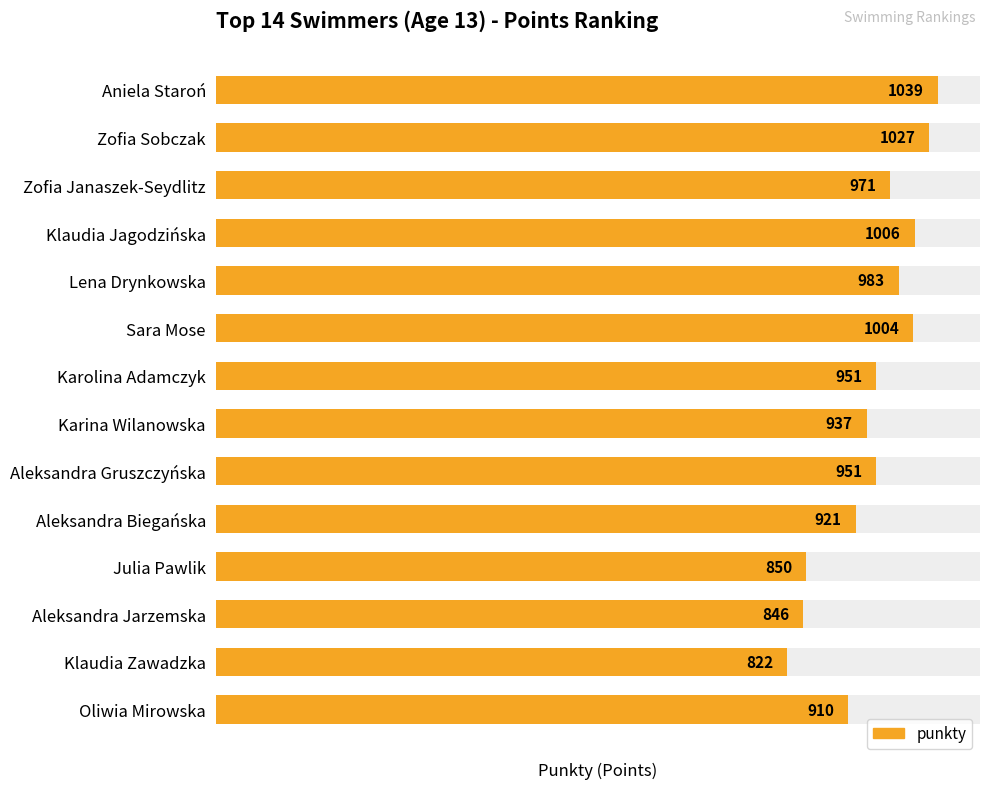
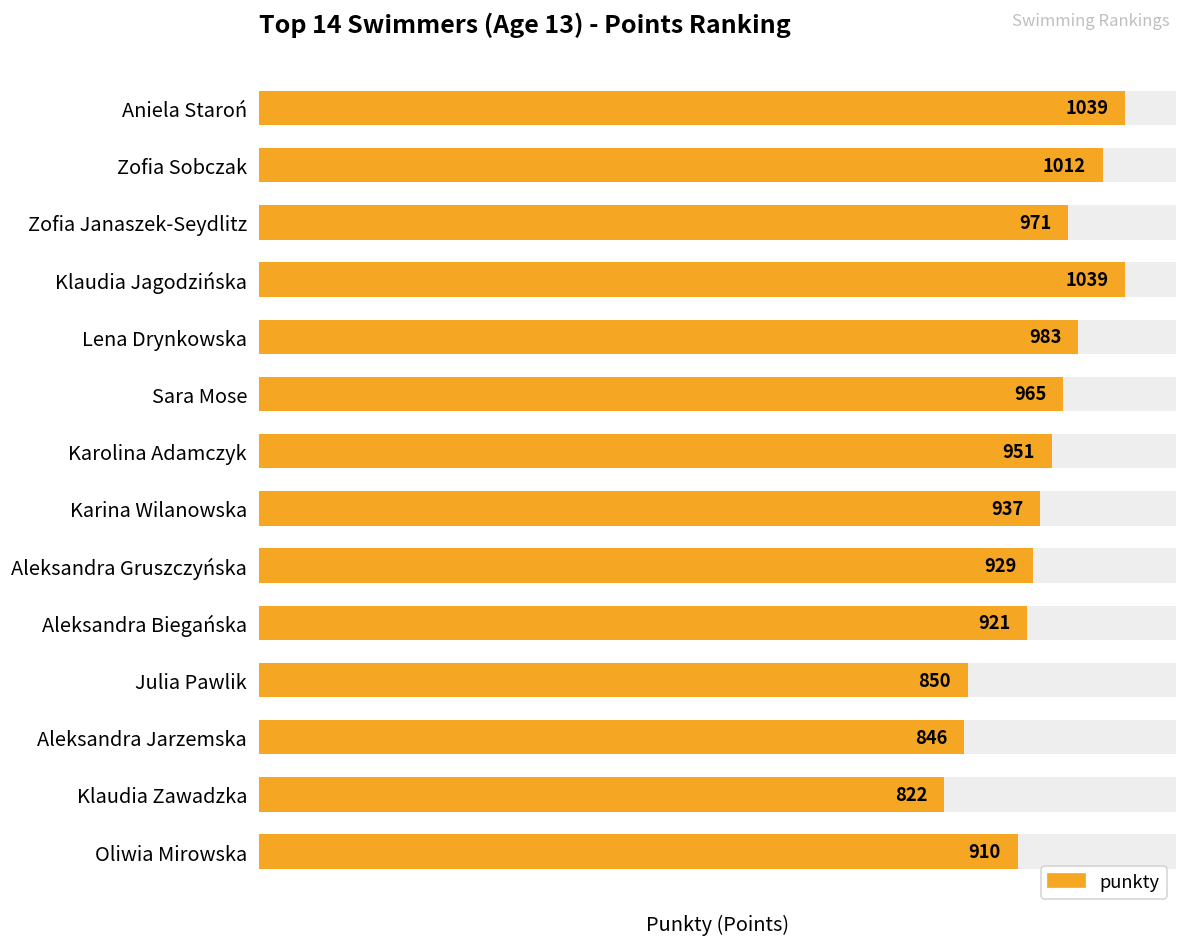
punkty, Zofia Sobczak: 1027 -> 1012
punkty, Klaudia Jagodzińska: 1006 -> 1039
punkty, Sara Mose: 1004 -> 965
punkty, Aleksandra Gruszczyńska: 951 -> 929
